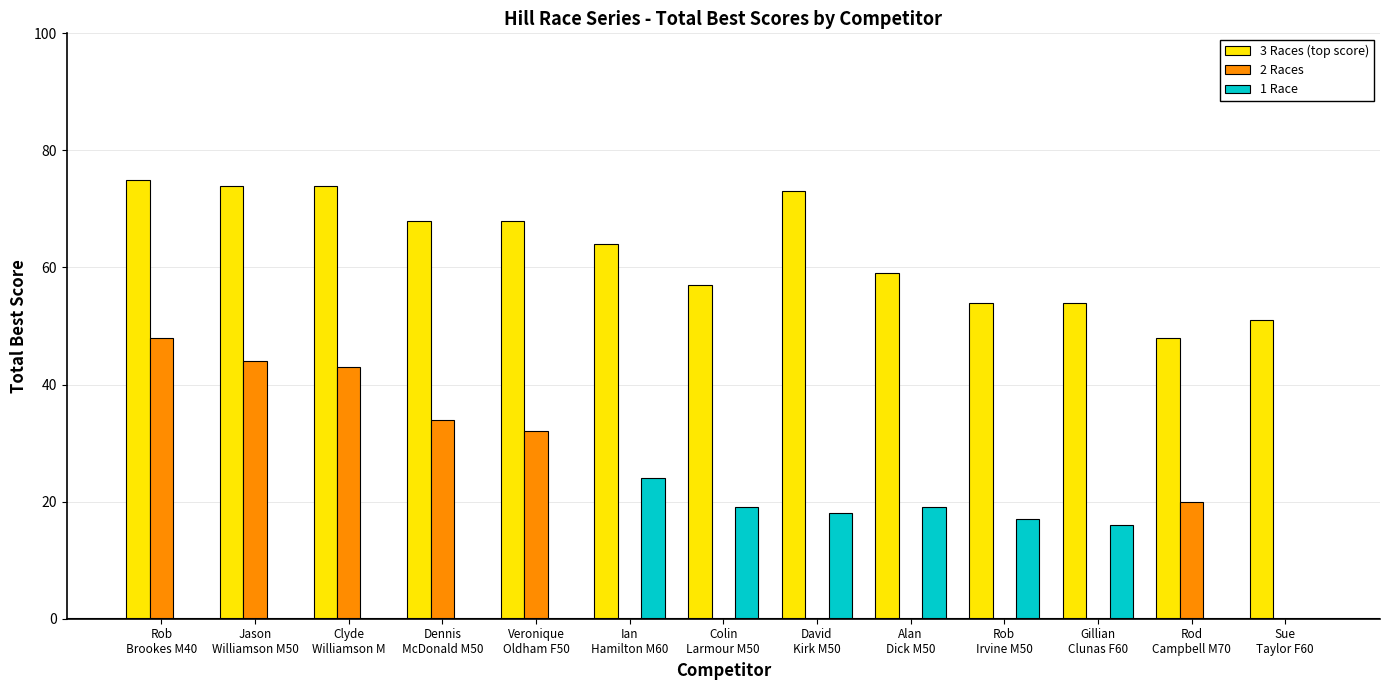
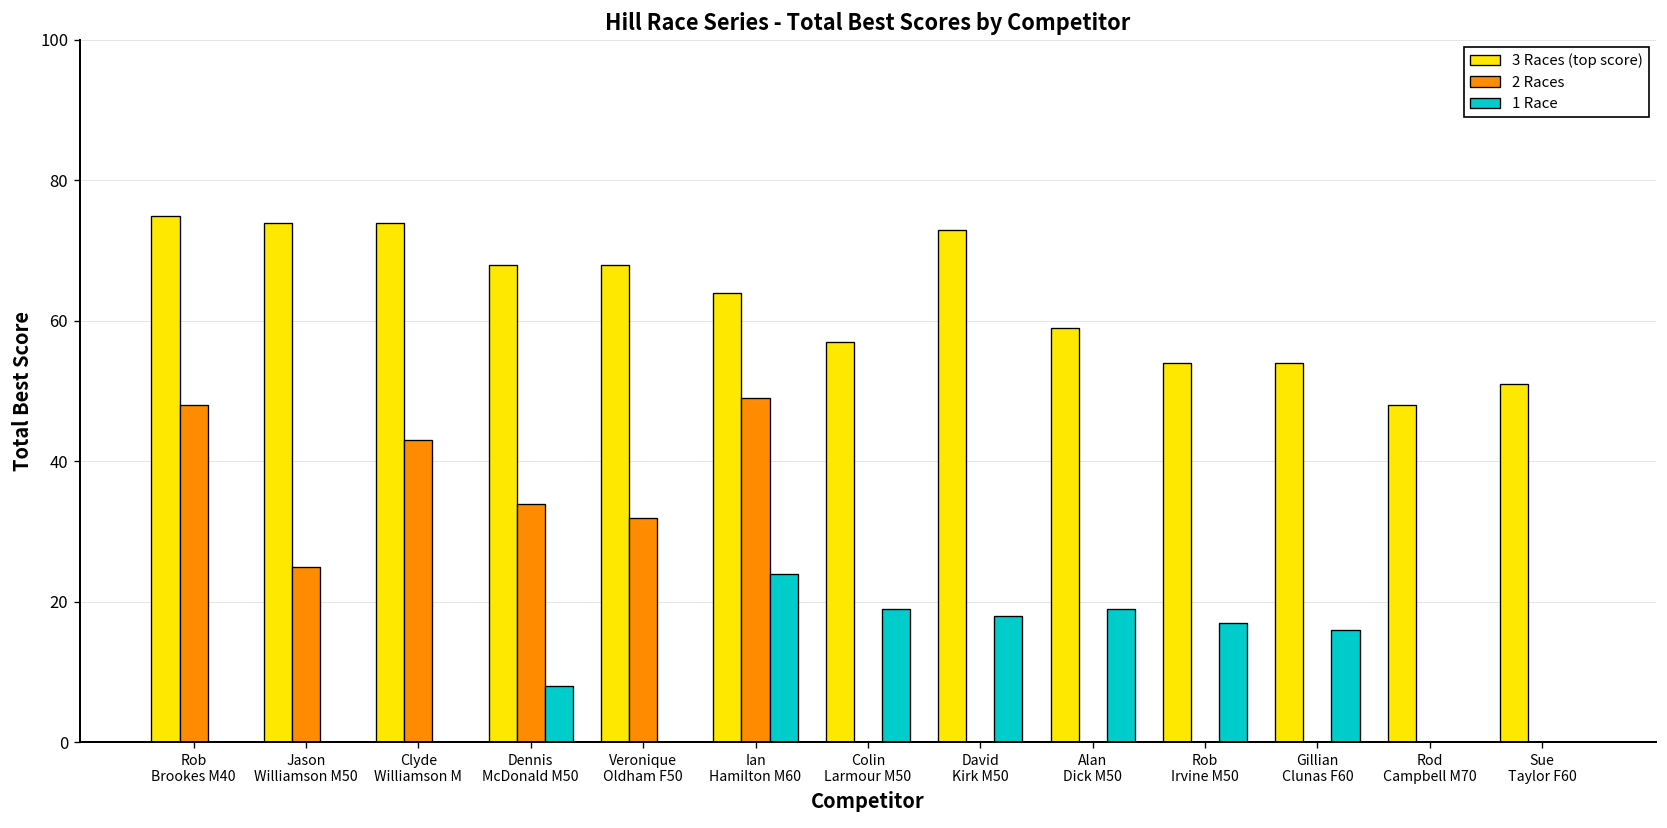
2 Races, Jason Williamson M50: 44 -> 25
1 Race, Dennis McDonald M50: 0 -> 8
2 Races, Ian Hamilton M60: 0 -> 49
2 Races, Rod Campbell M70: 20 -> 0
